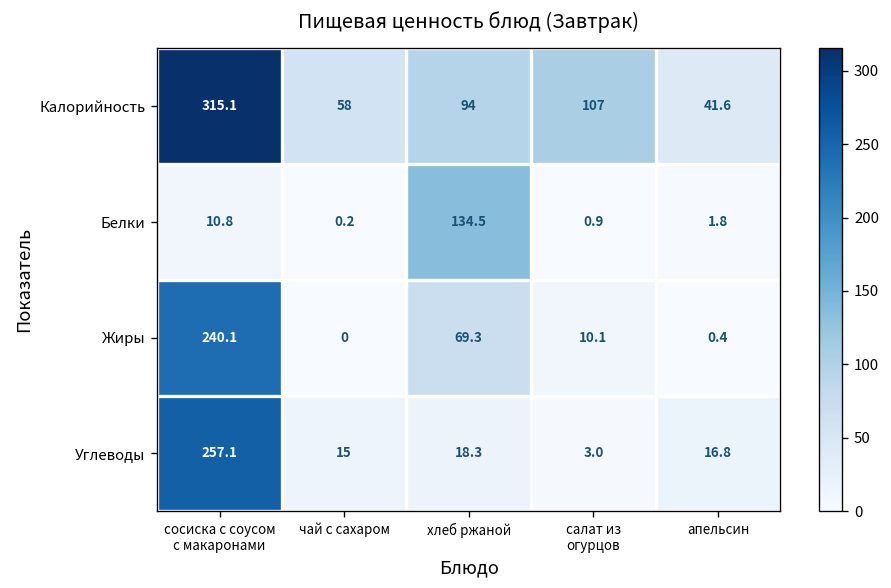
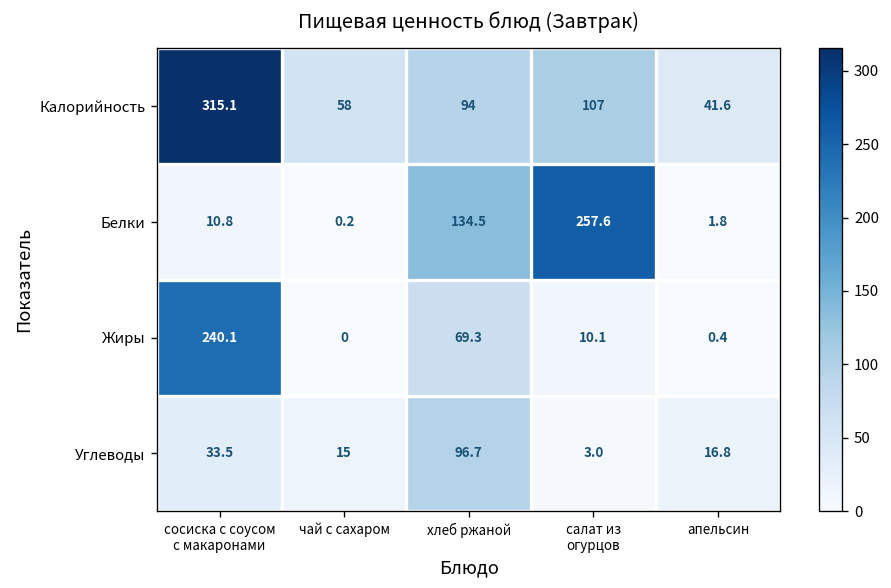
Белки, салат из огурцов: 0.9 -> 257.6
Углеводы, сосиска с соусом с макаронами: 257.1 -> 33.5
Углеводы, хлеб ржаной: 18.3 -> 96.7
